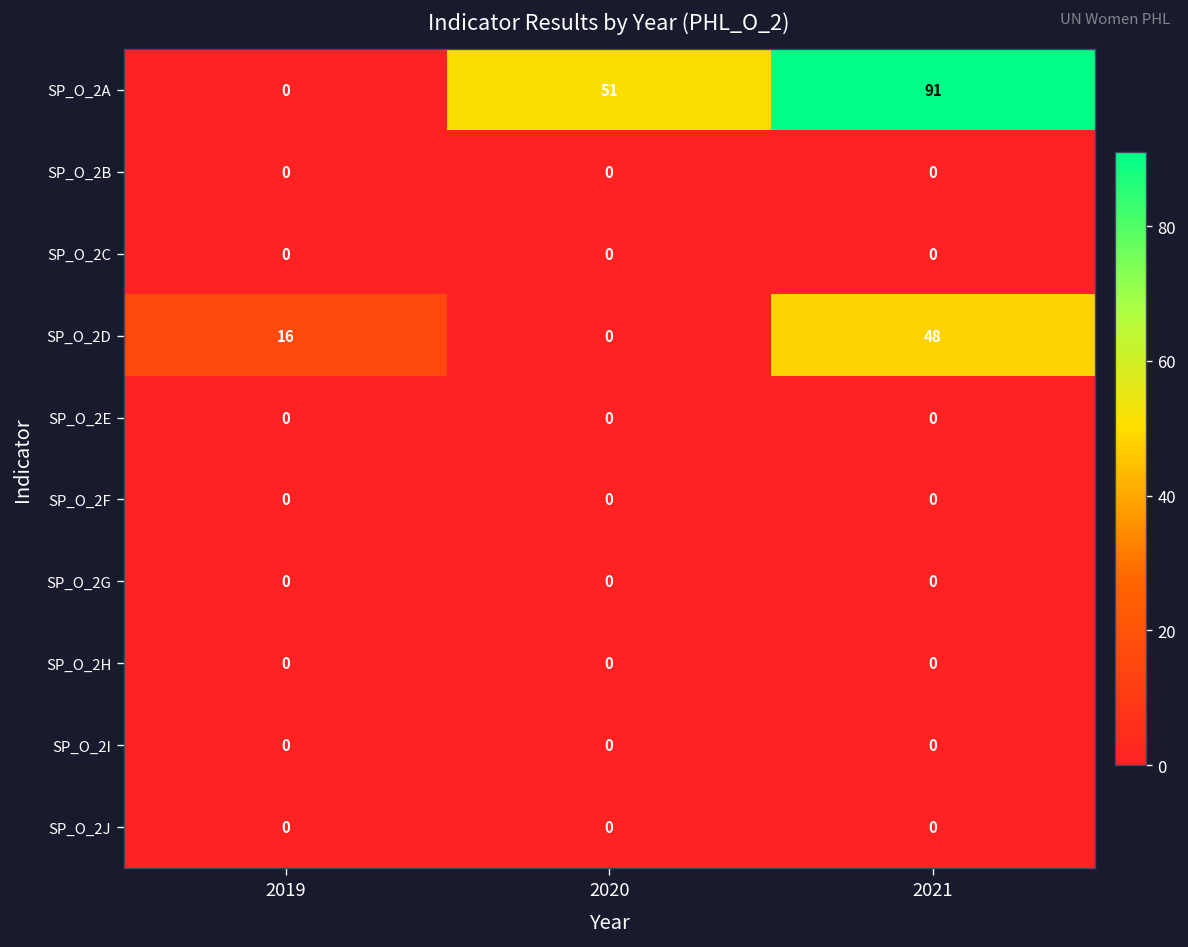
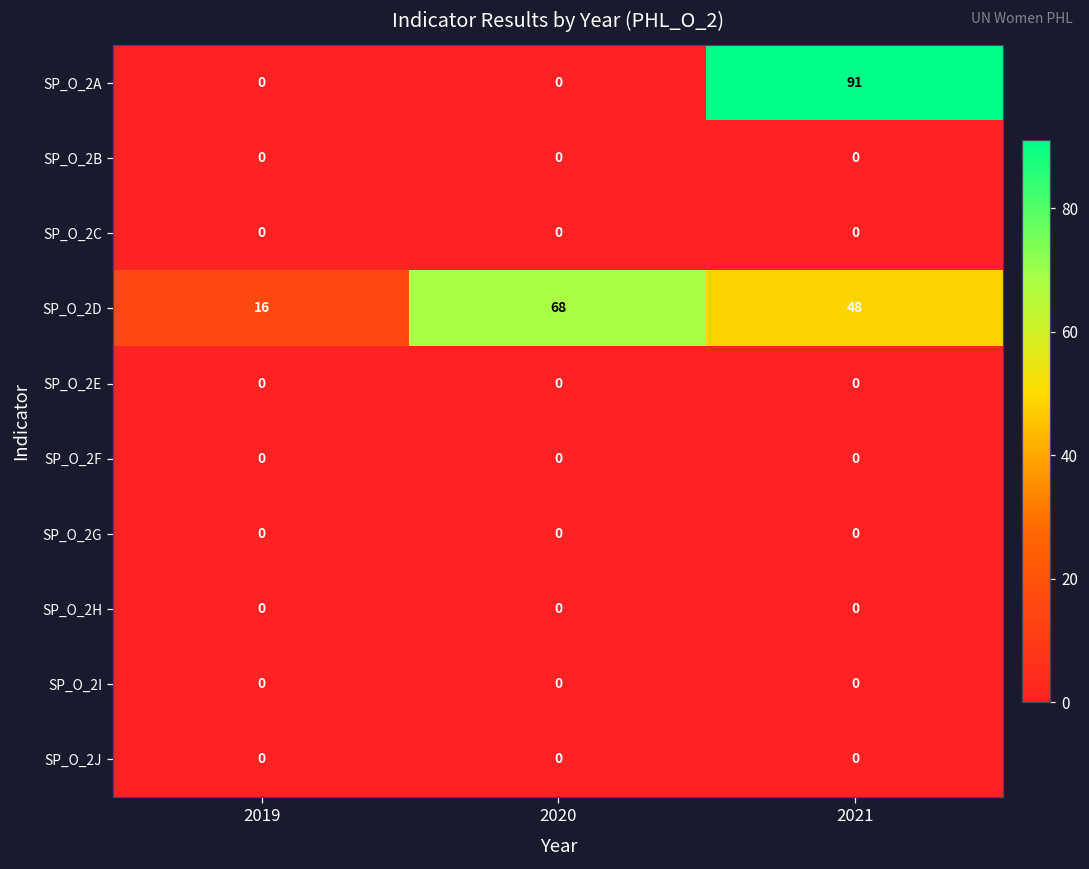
SP_O_2A, 2020: 51 -> 0
SP_O_2D, 2020: 0 -> 68
